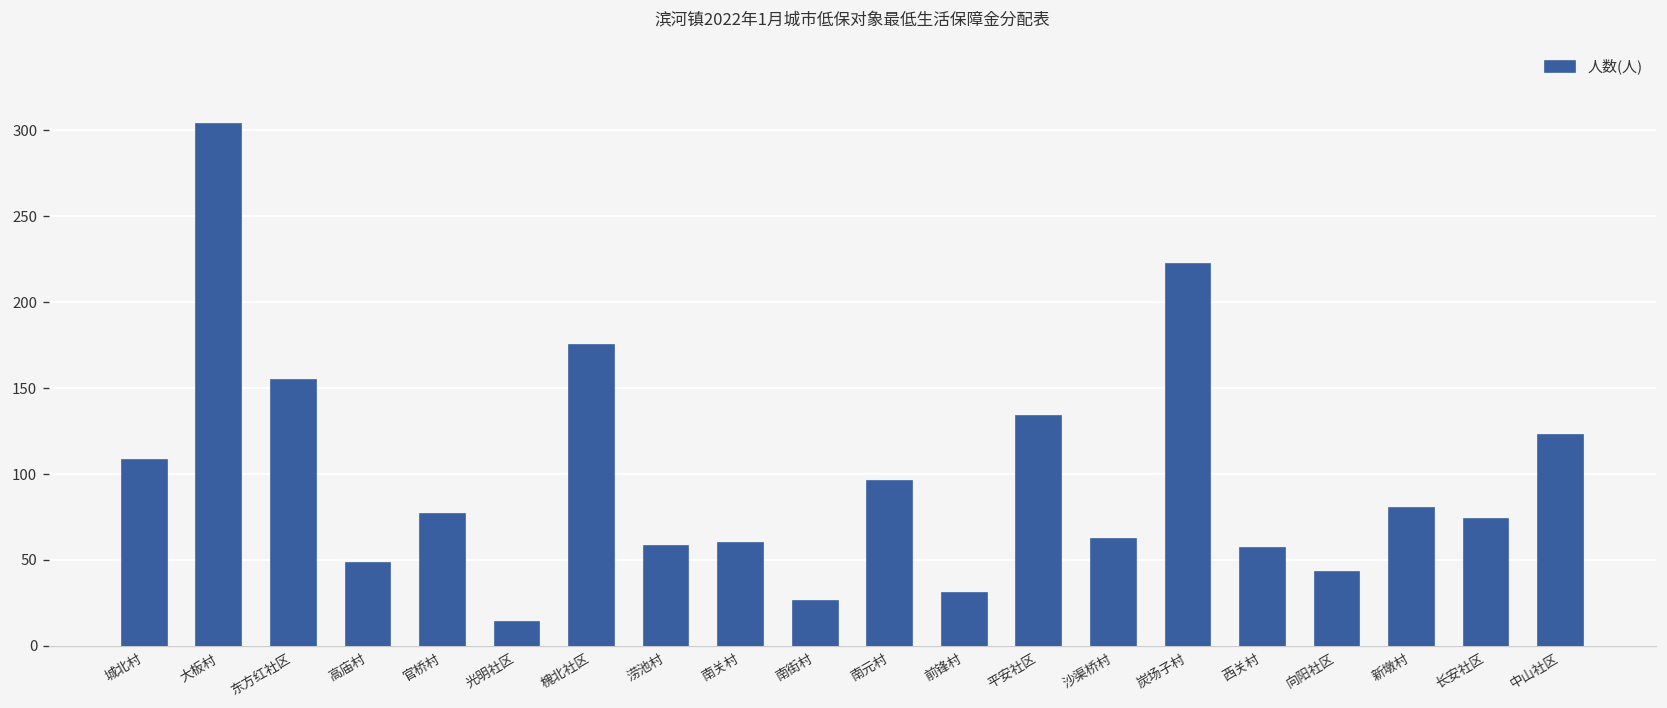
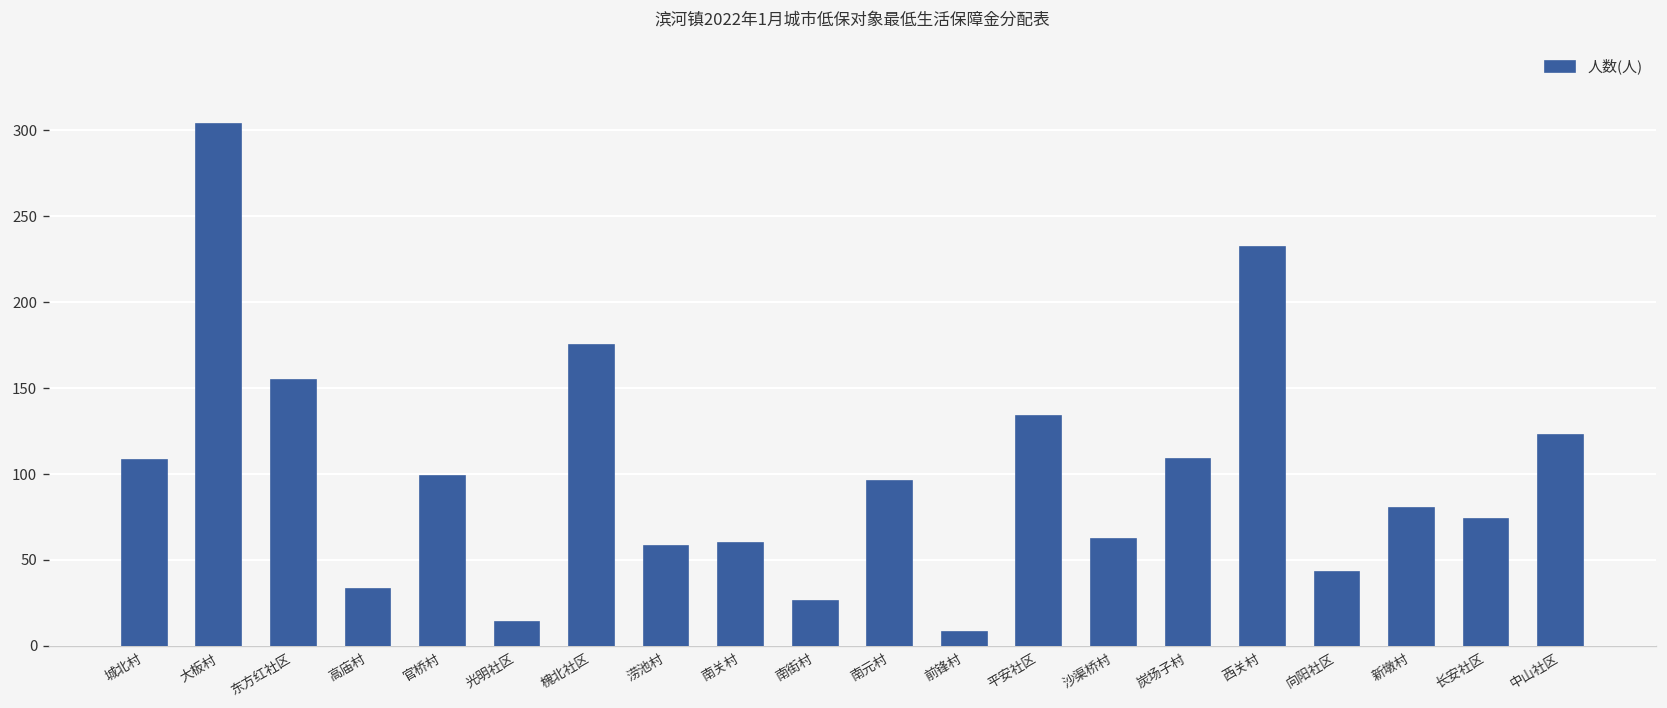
高庙村: 48 -> 33
官桥村: 77 -> 99
前锋村: 31 -> 8
炭场子村: 222 -> 109
西关村: 57 -> 232
